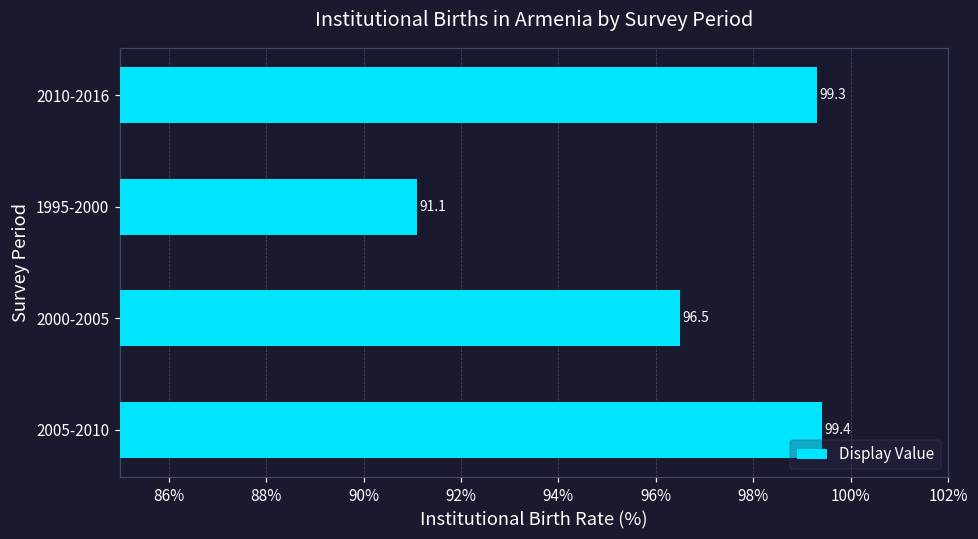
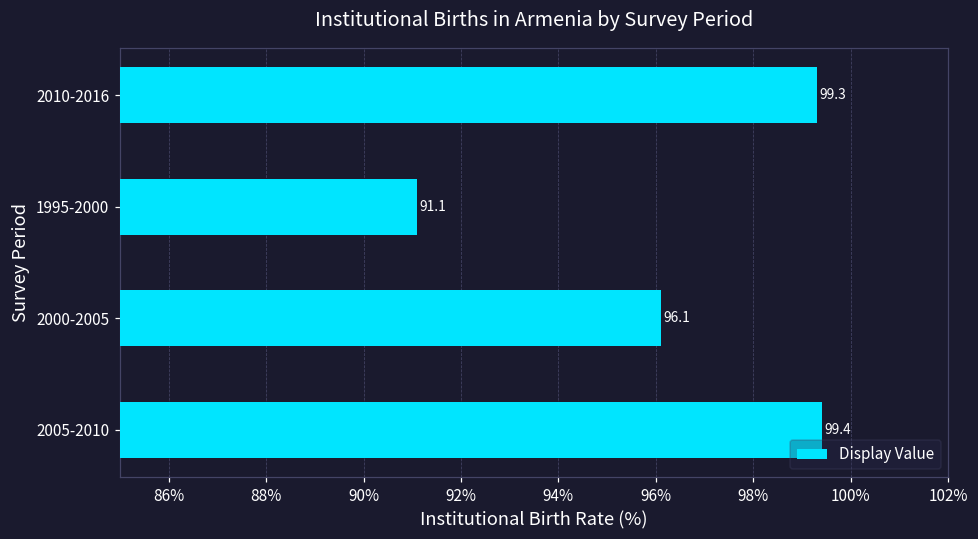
2000-2005: 96.5 -> 96.1
